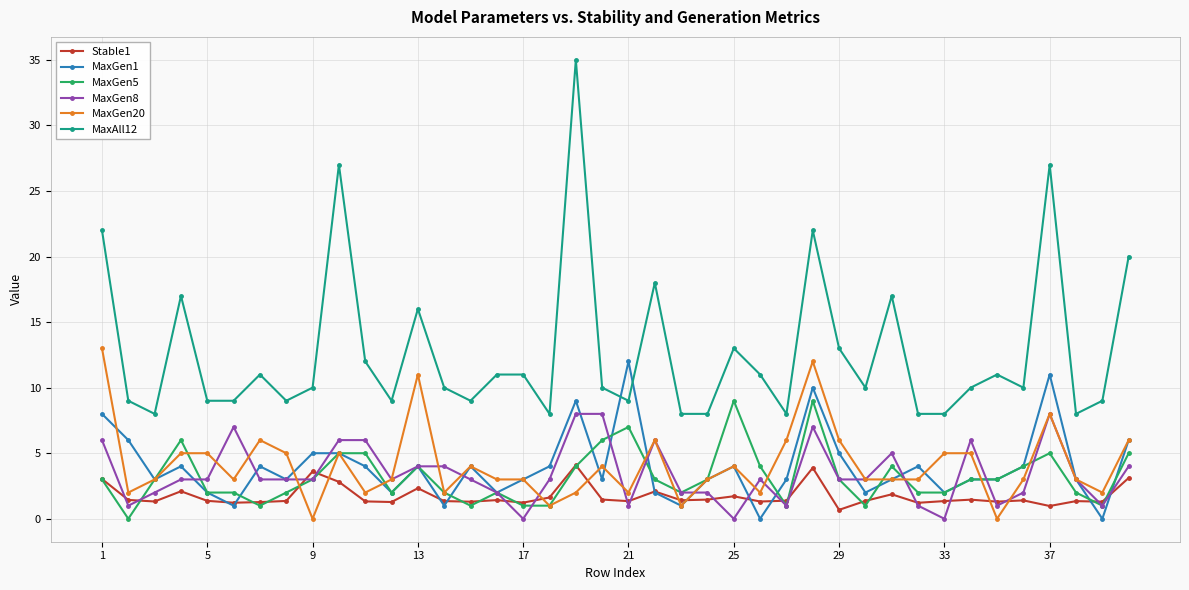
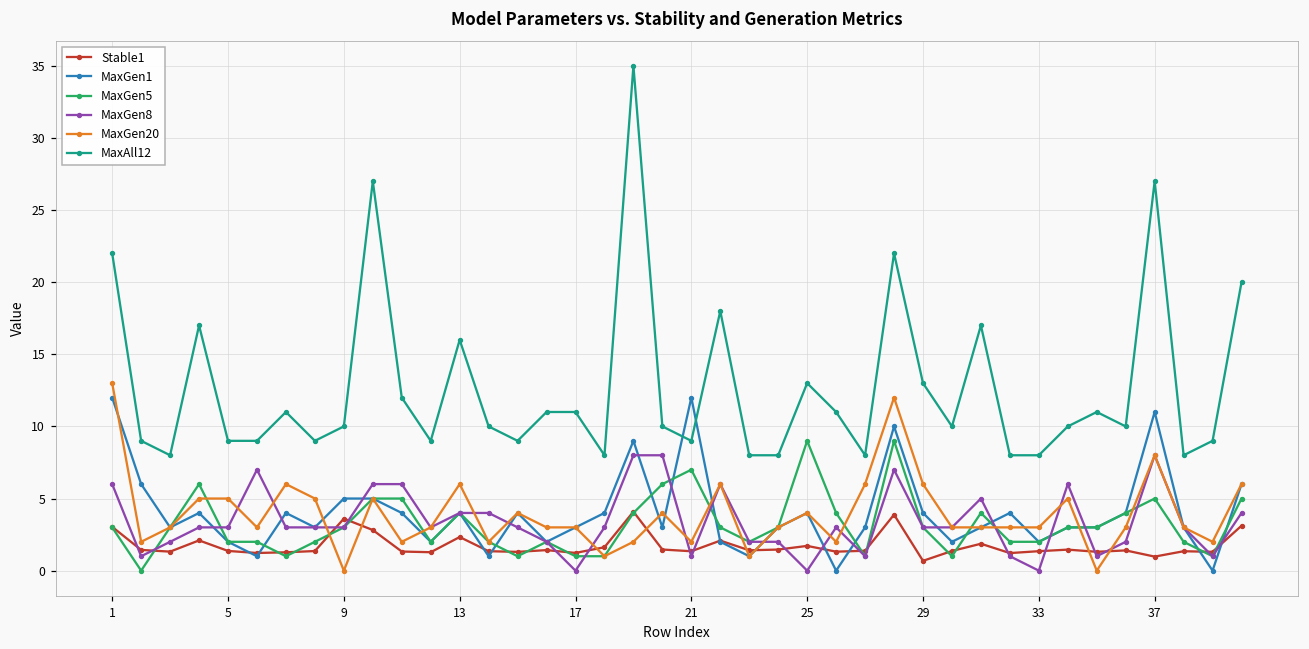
MaxGen1, 1: 8 -> 12
MaxGen20, 13: 11 -> 6
MaxGen1, 29: 5 -> 4
MaxGen20, 33: 5 -> 3
